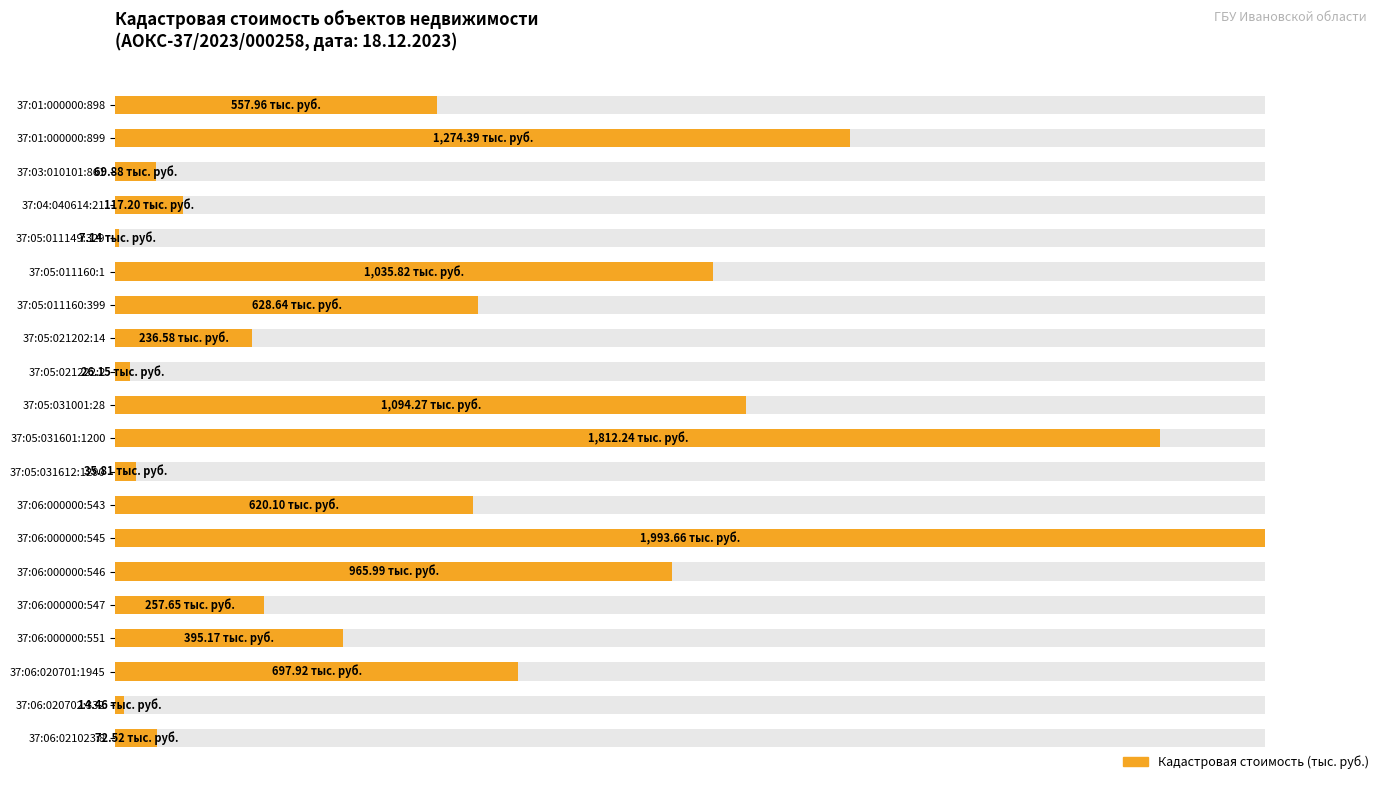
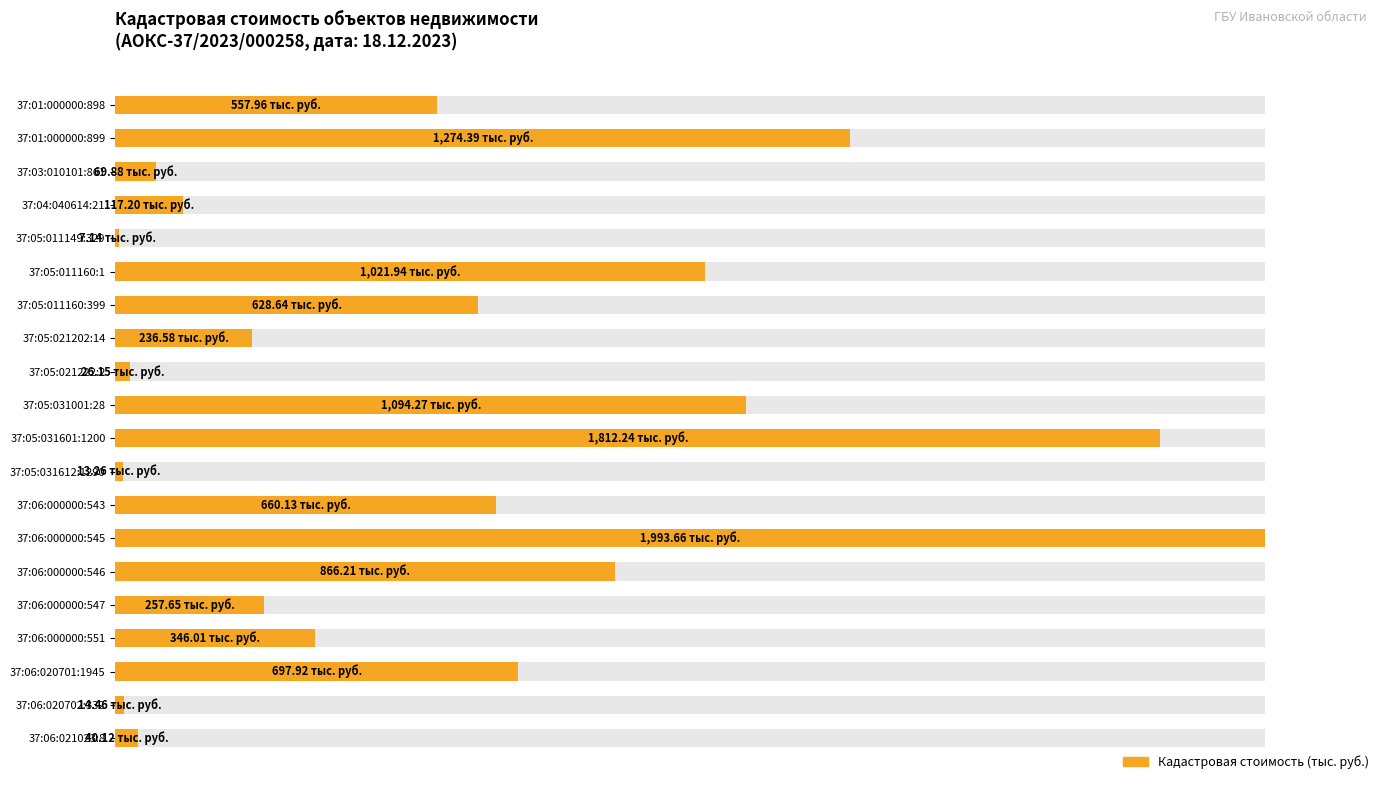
Кадастровая стоимость (тыс. руб.), 37:05:011160:1: 1,035.82 -> 1,021.94
Кадастровая стоимость (тыс. руб.), 37:05:031612:1290: 35.81 -> 13.26
Кадастровая стоимость (тыс. руб.), 37:06:000000:543: 620.10 -> 660.13
Кадастровая стоимость (тыс. руб.), 37:06:000000:546: 965.99 -> 866.21
Кадастровая стоимость (тыс. руб.), 37:06:000000:551: 395.17 -> 346.01
Кадастровая стоимость (тыс. руб.), 37:06:021023:8: 72.52 -> 40.12
